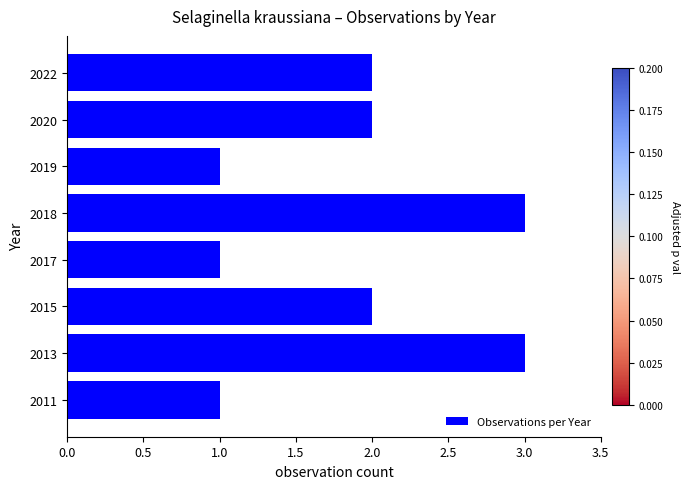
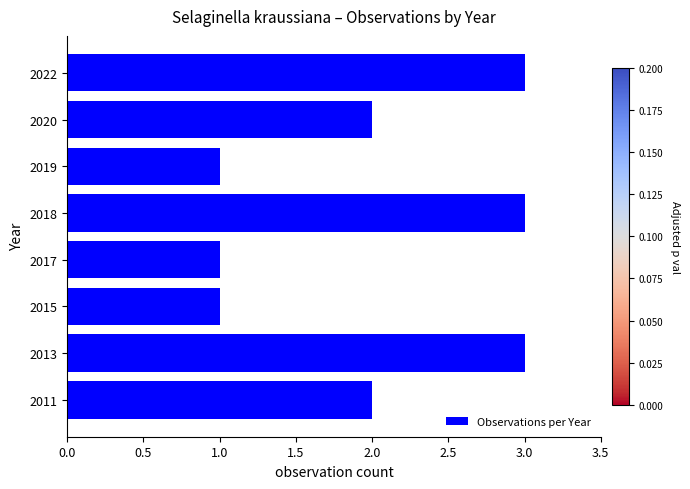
2022: 2 -> 3
2015: 2 -> 1
2011: 1 -> 2
